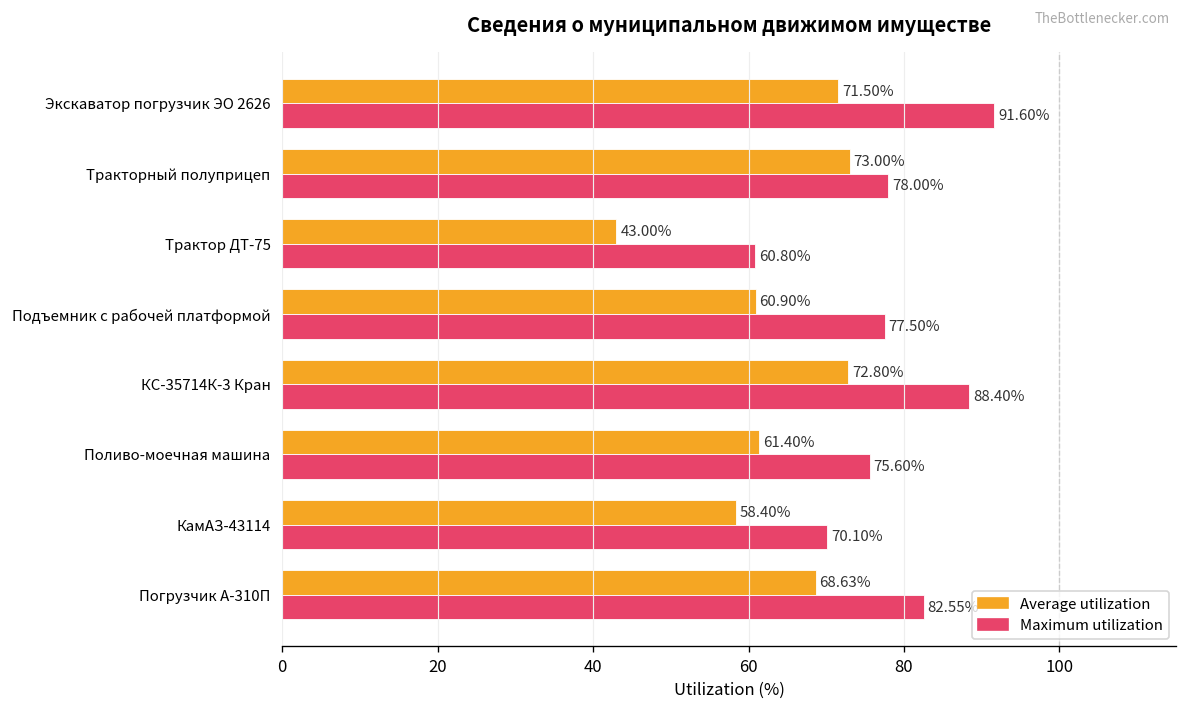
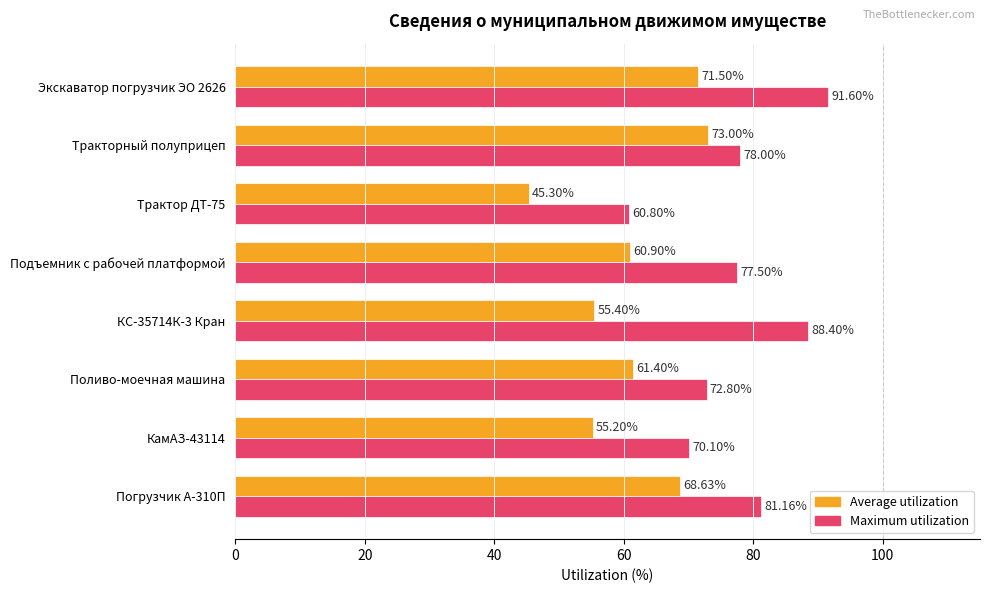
Average utilization, Трактор ДТ-75: 43.00% -> 45.30%
Average utilization, КС-35714К-3 Кран: 72.80% -> 55.40%
Maximum utilization, Поливо-моечная машина: 75.60% -> 72.80%
Average utilization, КамАЗ-43114: 58.40% -> 55.20%
Maximum utilization, Погрузчик А-310П: 83 -> 81
